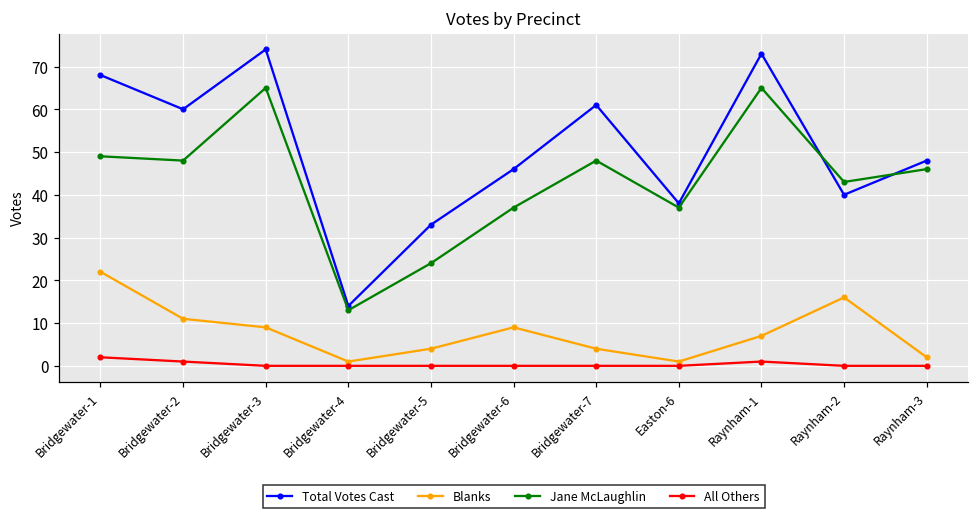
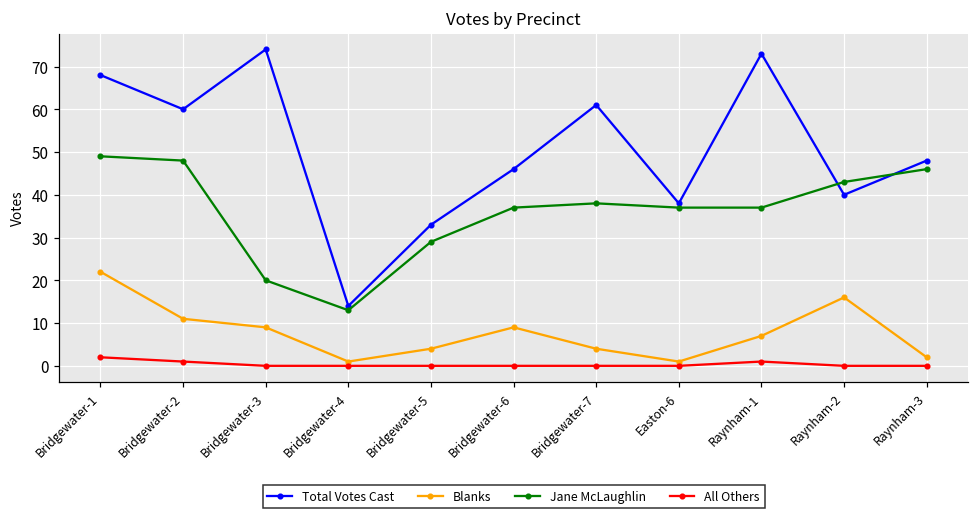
Jane McLaughlin, Bridgewater-3: 65 -> 20
Jane McLaughlin, Bridgewater-5: 24 -> 29
Jane McLaughlin, Bridgewater-7: 48 -> 38
Jane McLaughlin, Raynham-1: 65 -> 37
